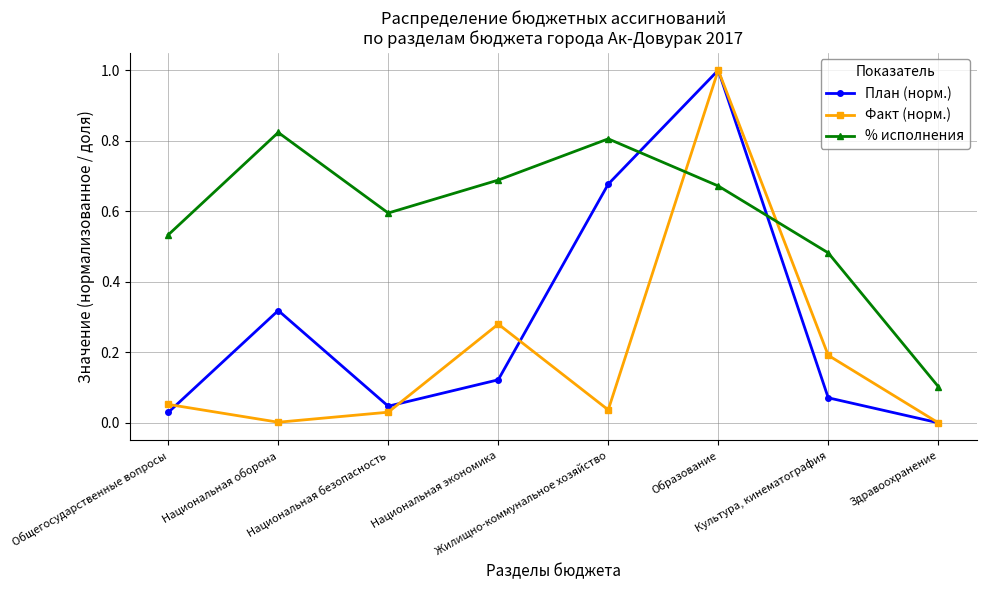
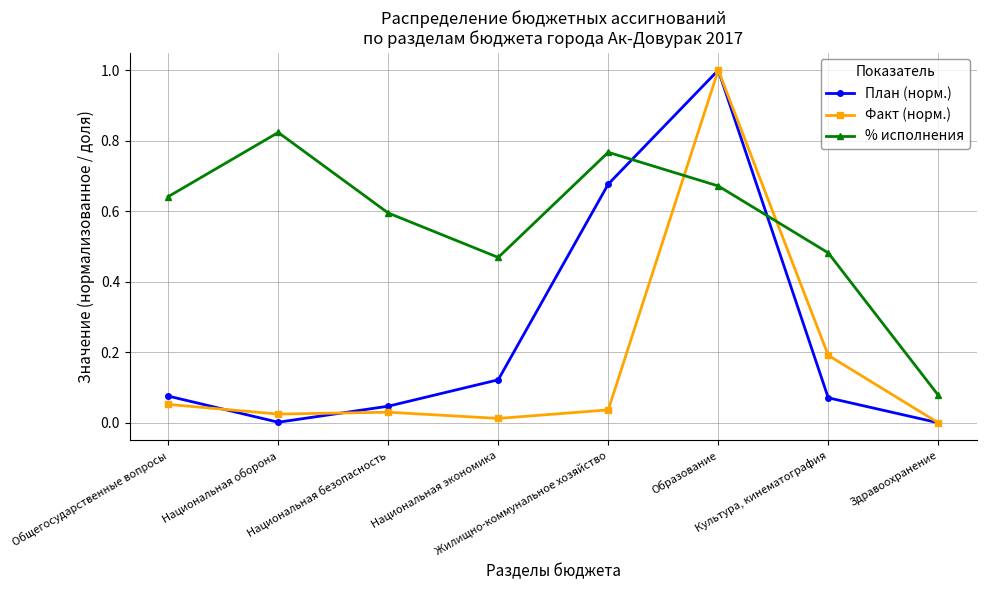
План (норм.), Общегосударственные вопросы: 0.03 -> 0.08
% исполнения, Общегосударственные вопросы: 0.53 -> 0.64
План (норм.), Национальная оборона: 0.32 -> 0.00
Факт (норм.), Национальная оборона: 0.00 -> 0.02
Факт (норм.), Национальная экономика: 0.28 -> 0.01
% исполнения, Национальная экономика: 0.69 -> 0.47
% исполнения, Жилищно-коммунальное хозяйство: 0.81 -> 0.77
% исполнения, Здравоохранение: 0.10 -> 0.08
